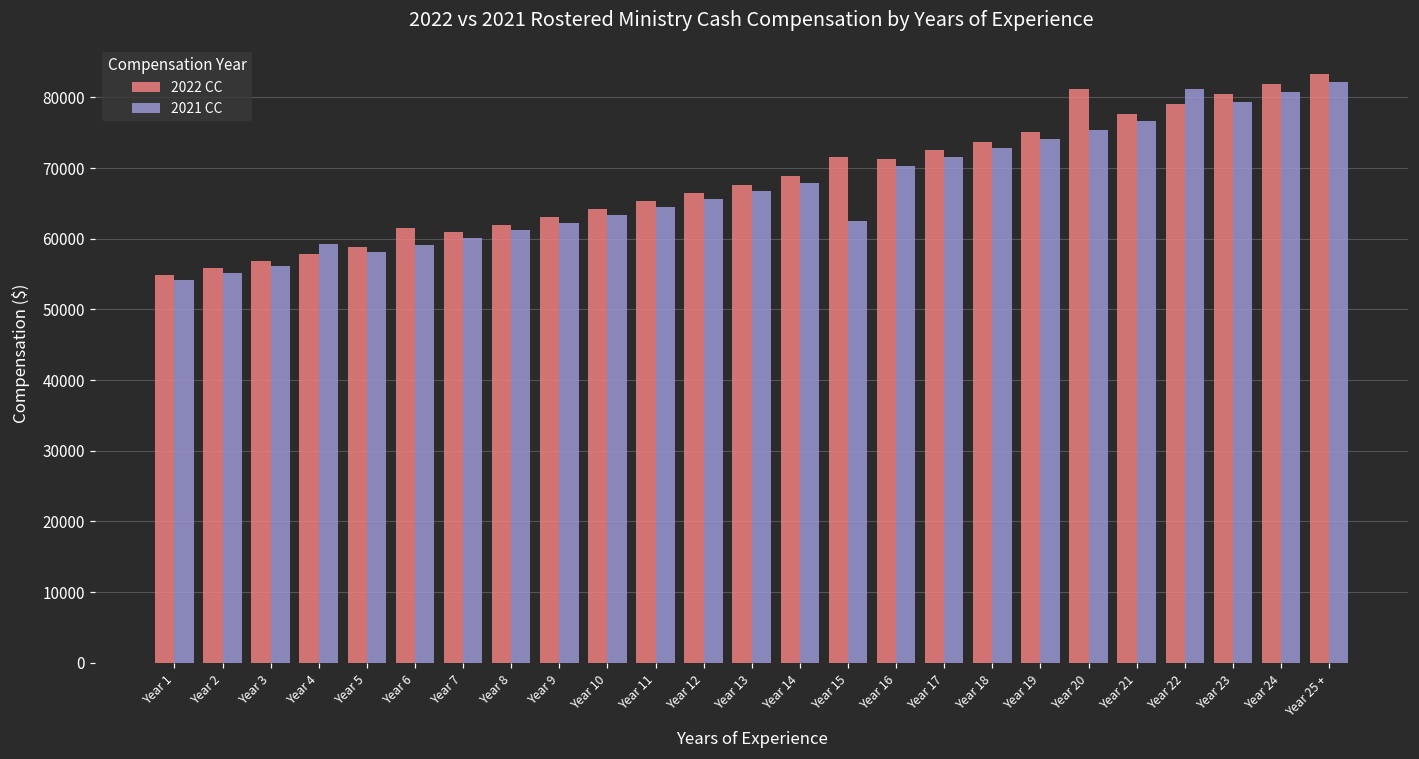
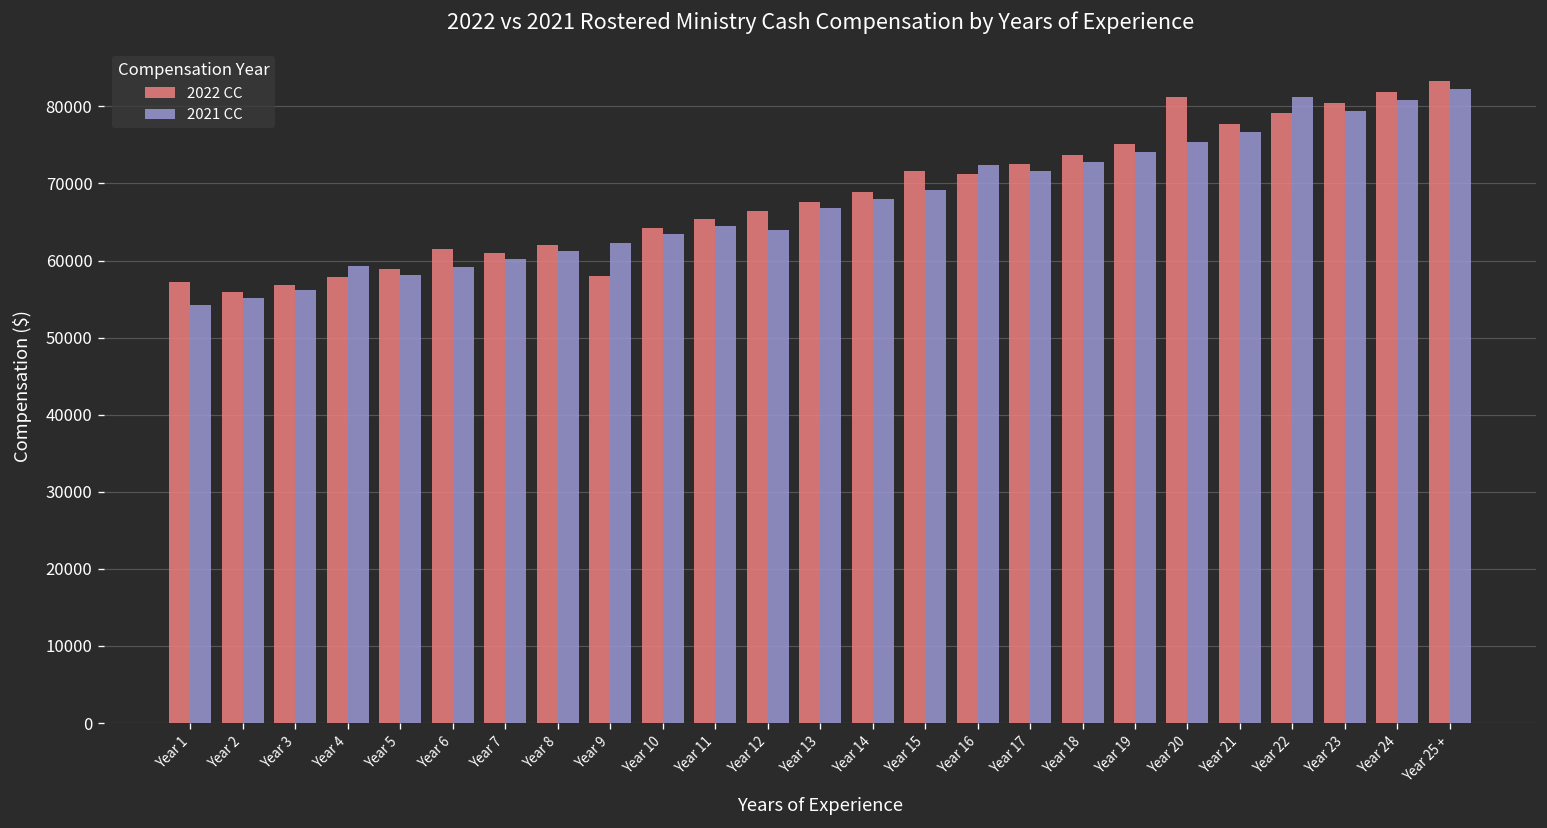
2022 CC, Year 1: 55000 -> 57000
2022 CC, Year 9: 63000 -> 58000
2021 CC, Year 12: 66000 -> 64000
2021 CC, Year 15: 62000 -> 69000
2021 CC, Year 16: 70000 -> 72000
